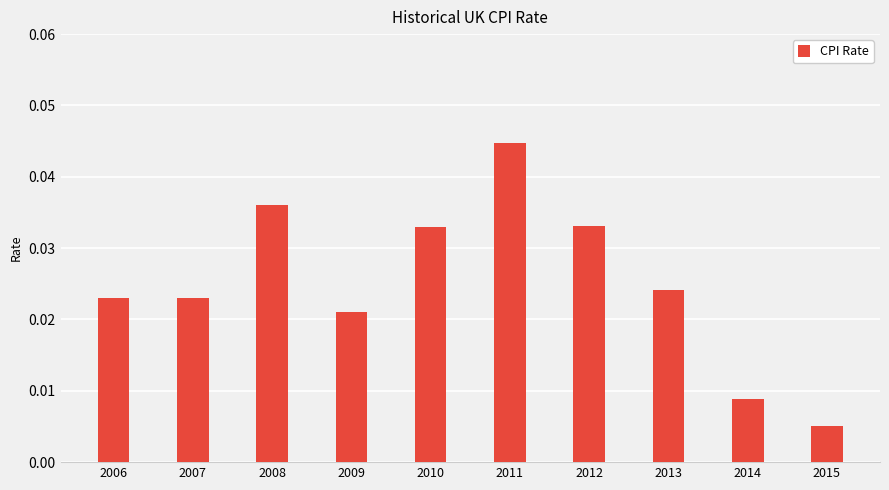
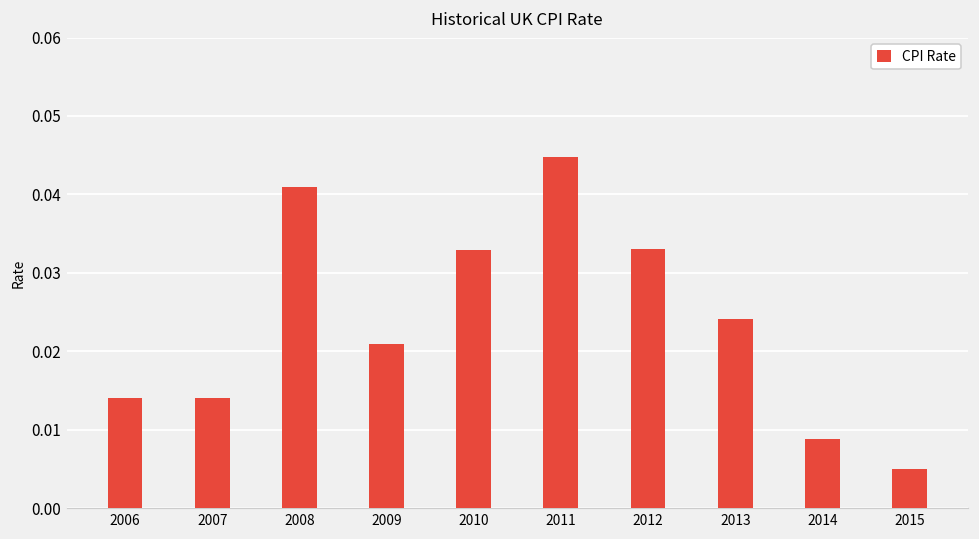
2006: 0.023 -> 0.014
2007: 0.023 -> 0.014
2008: 0.036 -> 0.041
